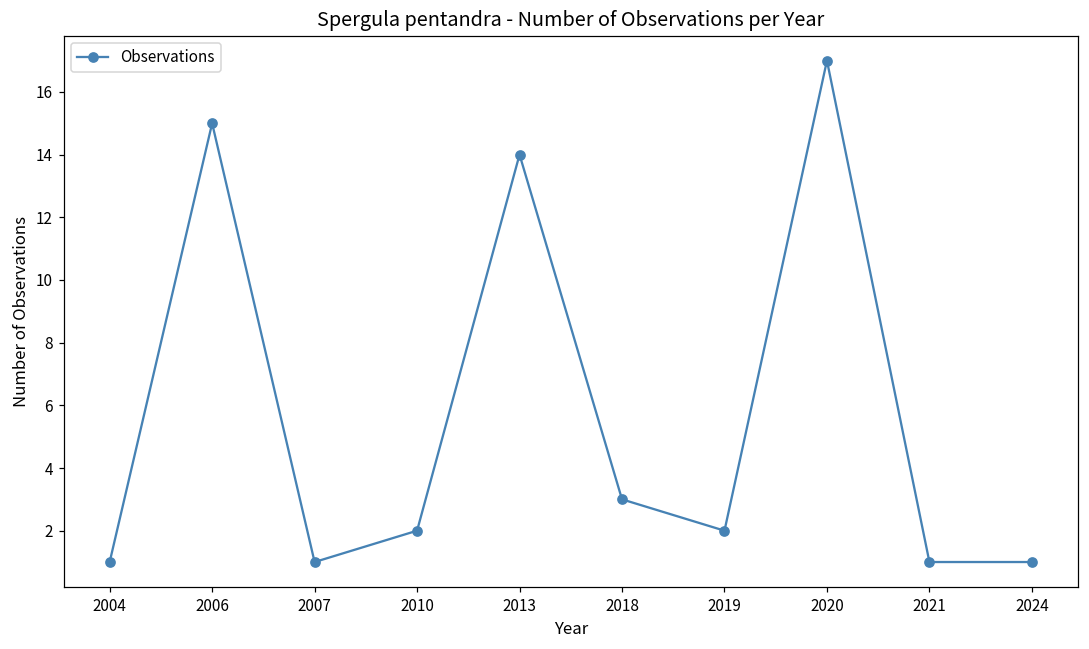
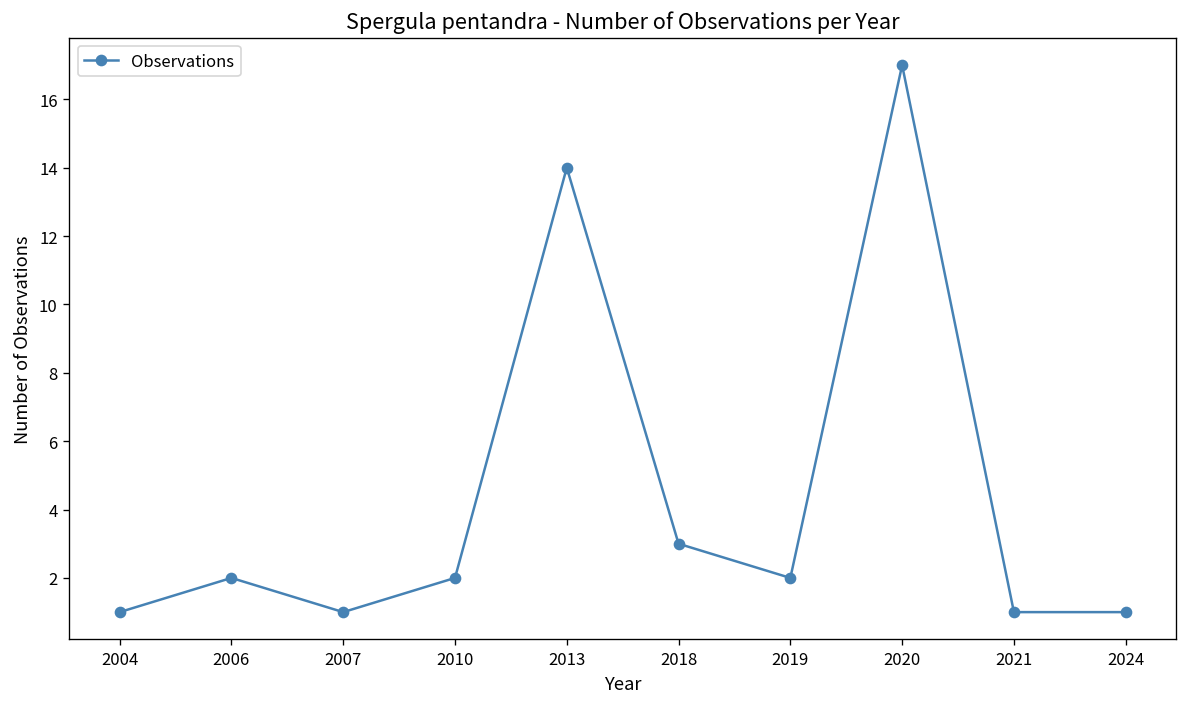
2006: 15 -> 2
